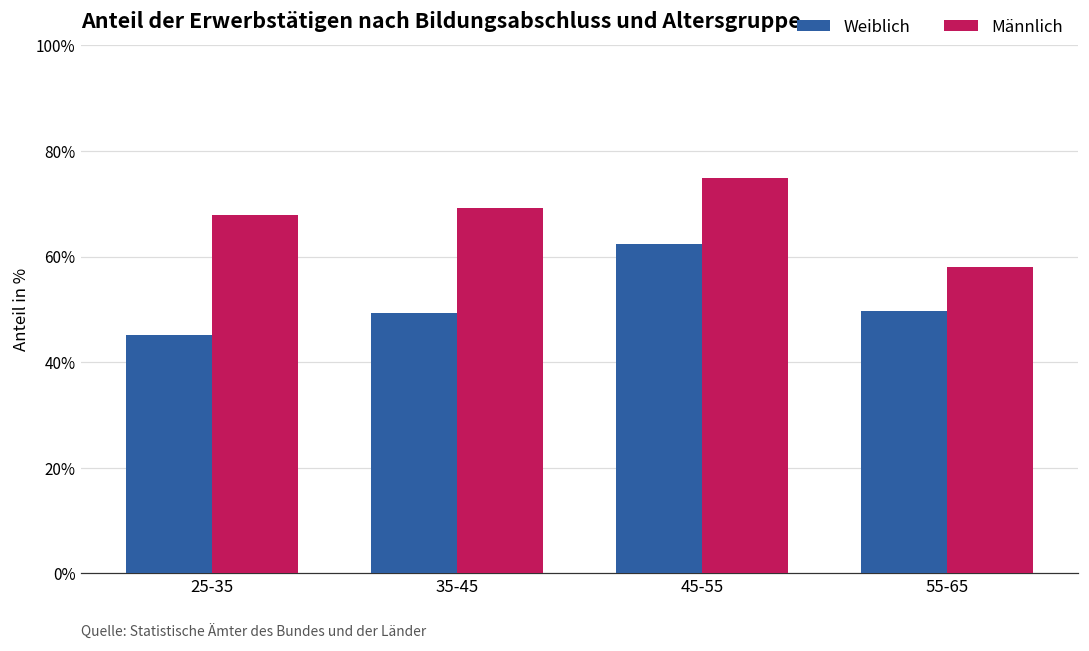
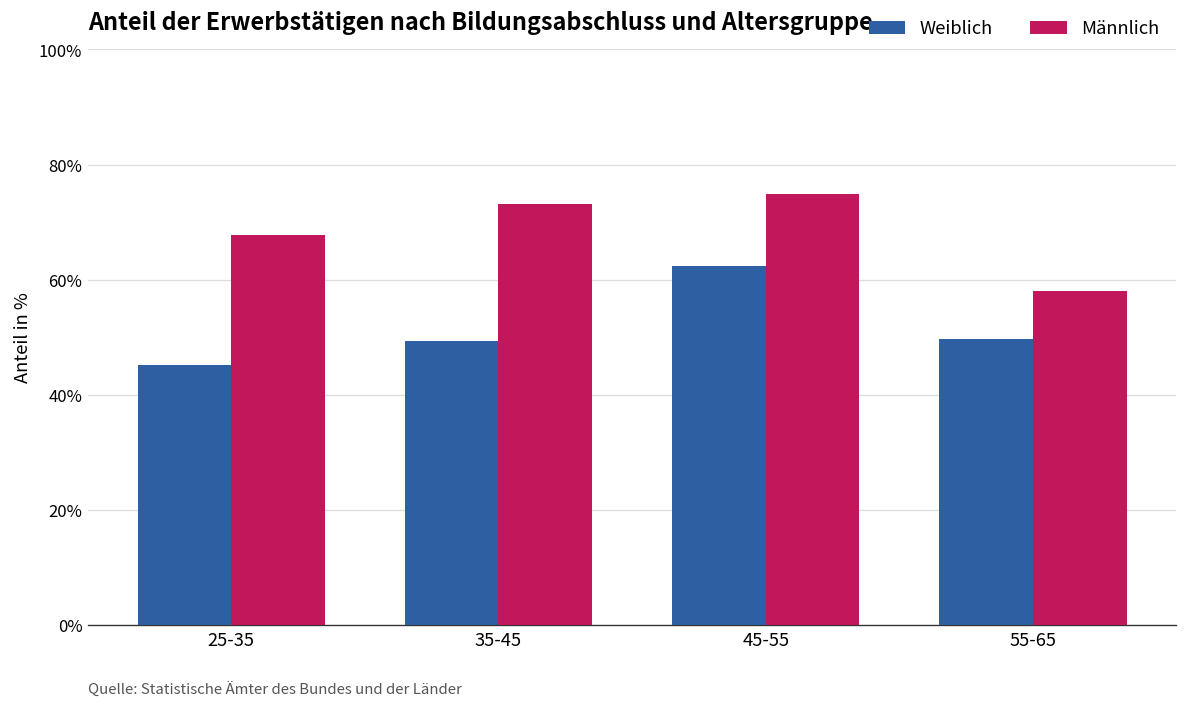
Männlich, 35-45: 69% -> 73%
